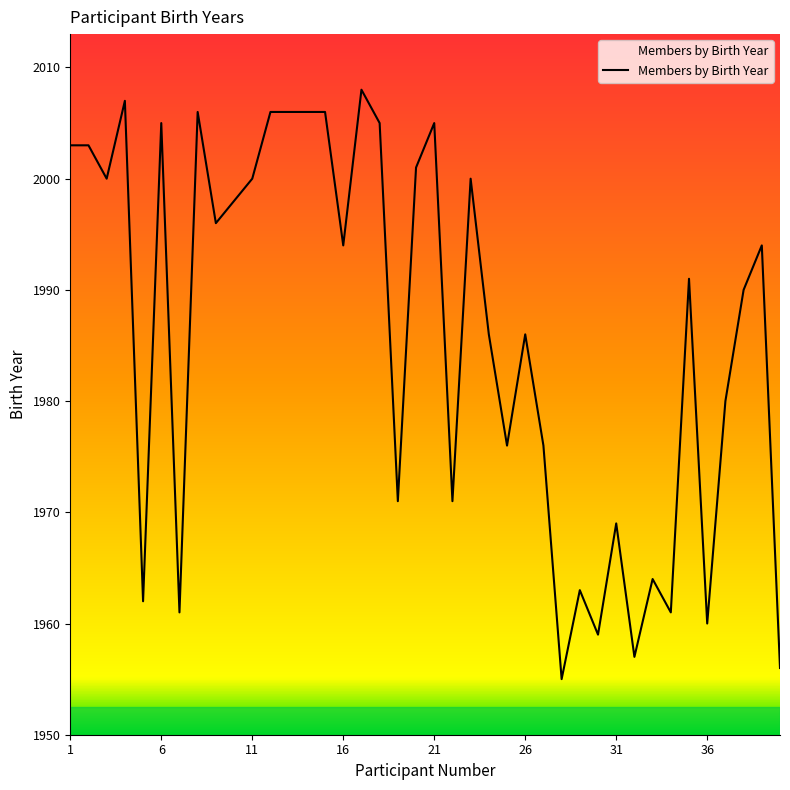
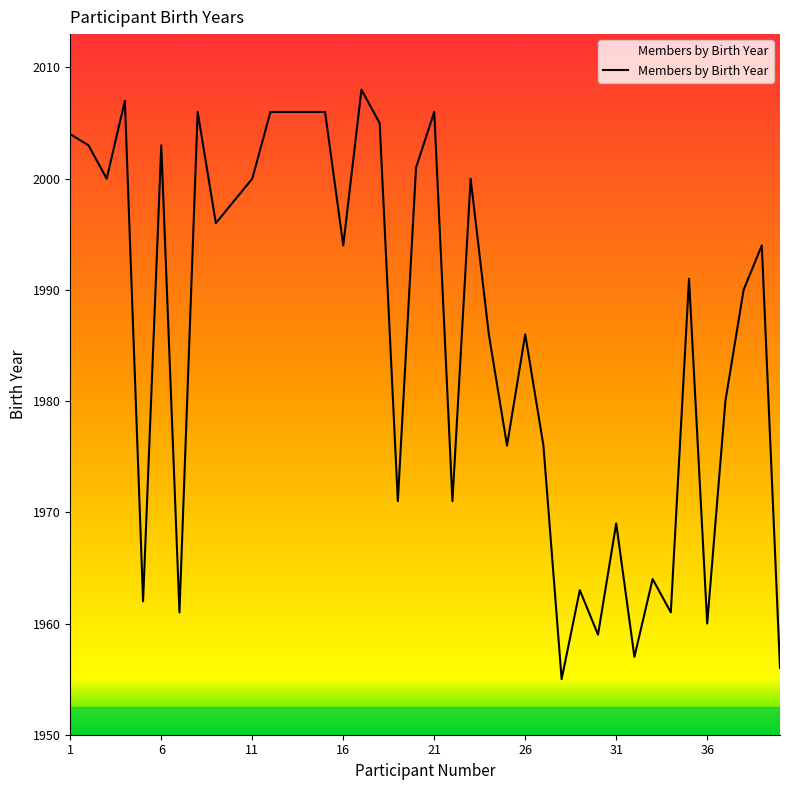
1: 2003 -> 2004
6: 2005 -> 2003
21: 2005 -> 2006
